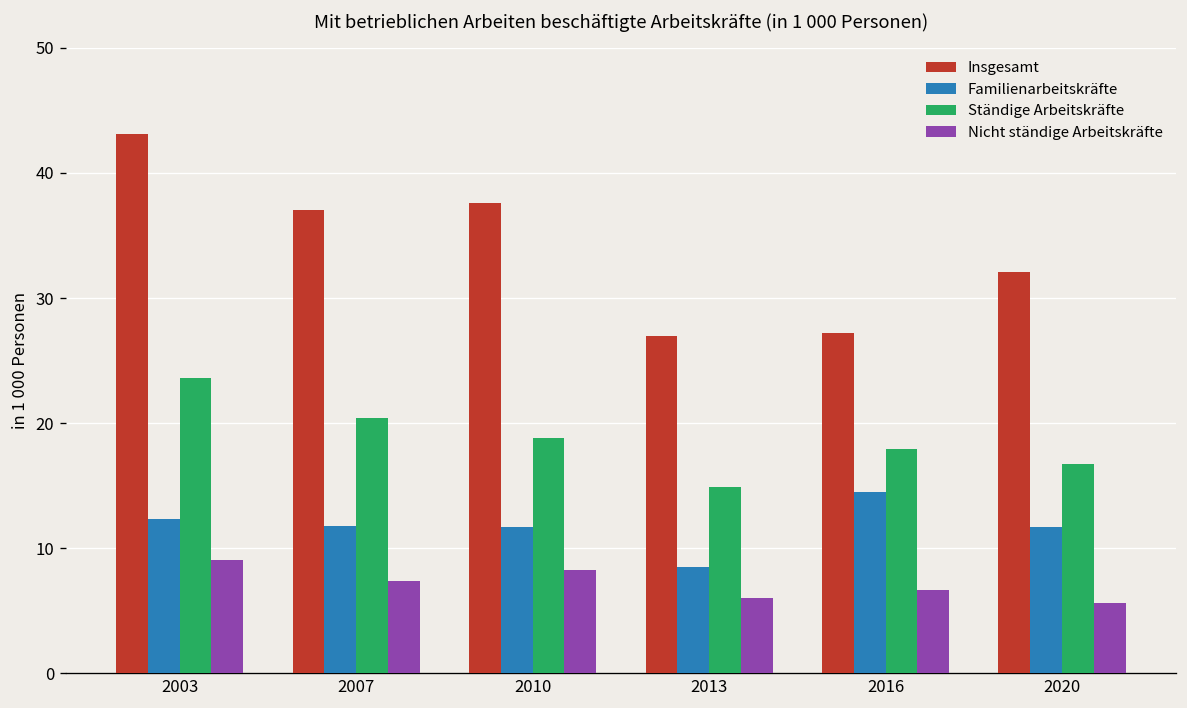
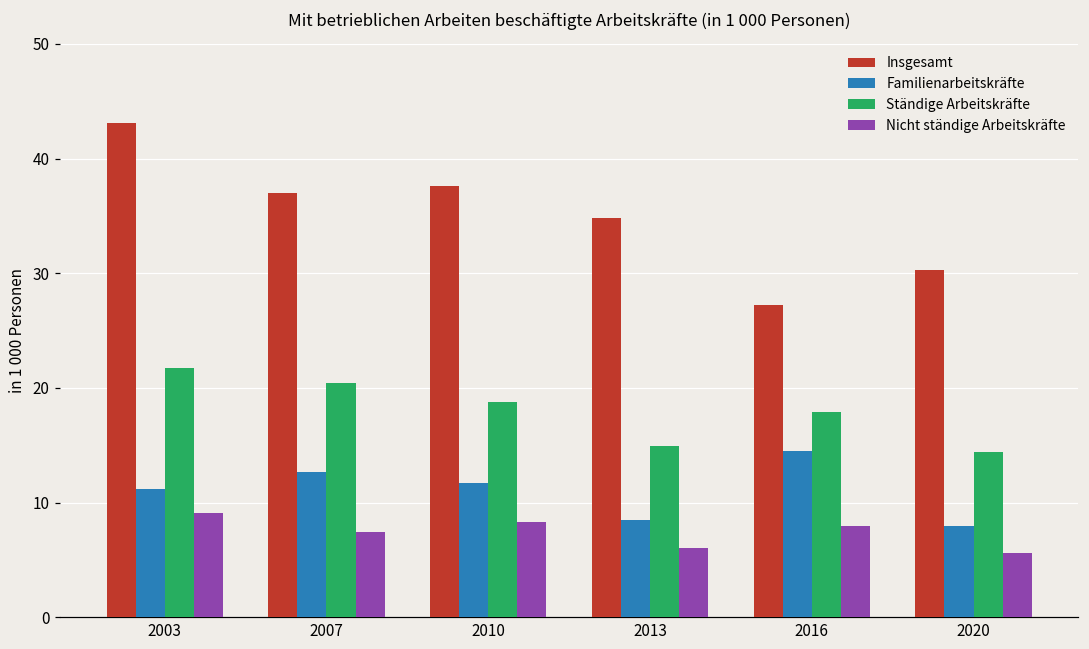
Familienarbeitskräfte, 2003: 12.3 -> 11.2
Ständige Arbeitskräfte, 2003: 23.6 -> 21.7
Familienarbeitskräfte, 2007: 11.8 -> 12.7
Insgesamt, 2013: 27.0 -> 34.8
Nicht ständige Arbeitskräfte, 2016: 6.7 -> 8.0
Insgesamt, 2020: 32.1 -> 30.3
Familienarbeitskräfte, 2020: 11.7 -> 8.0
Ständige Arbeitskräfte, 2020: 16.7 -> 14.4
